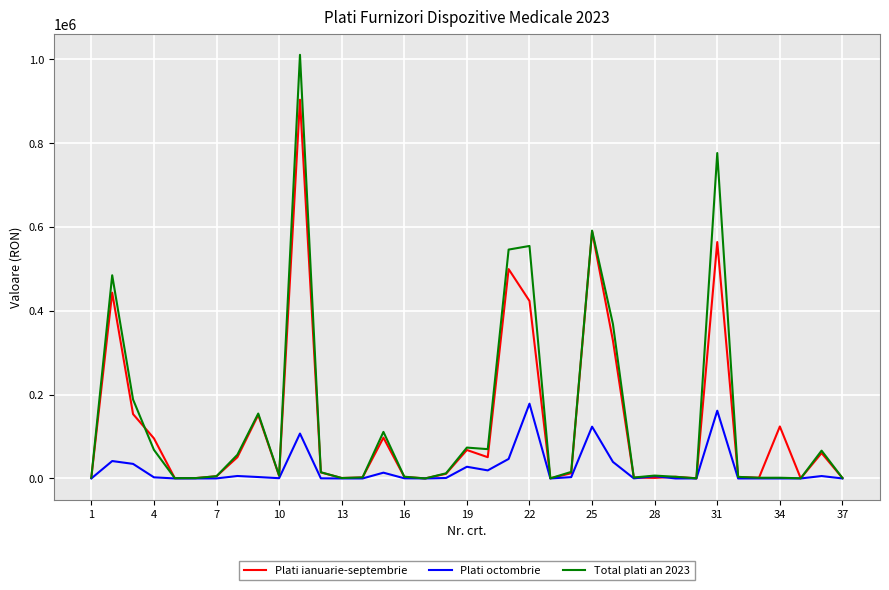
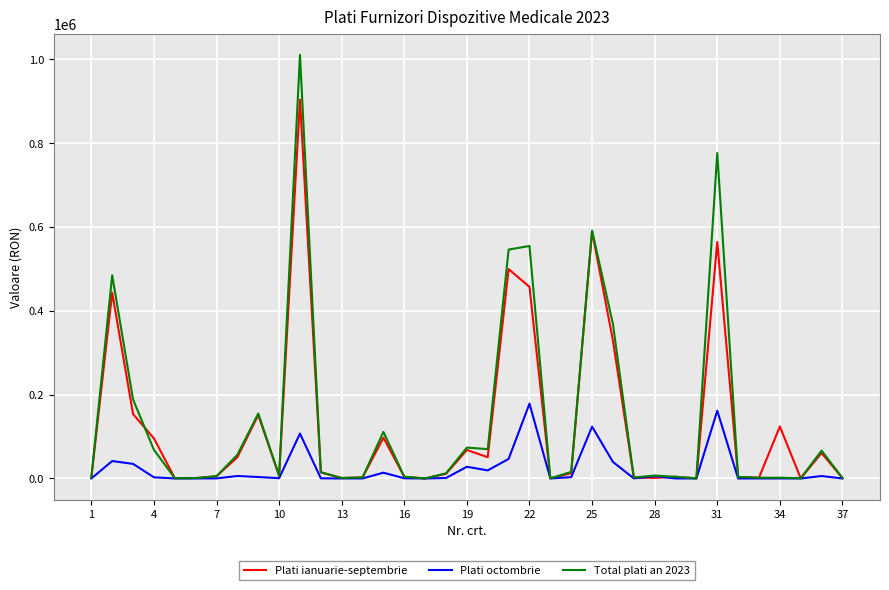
Plati ianuarie-septembrie, 22: 420000 -> 460000
